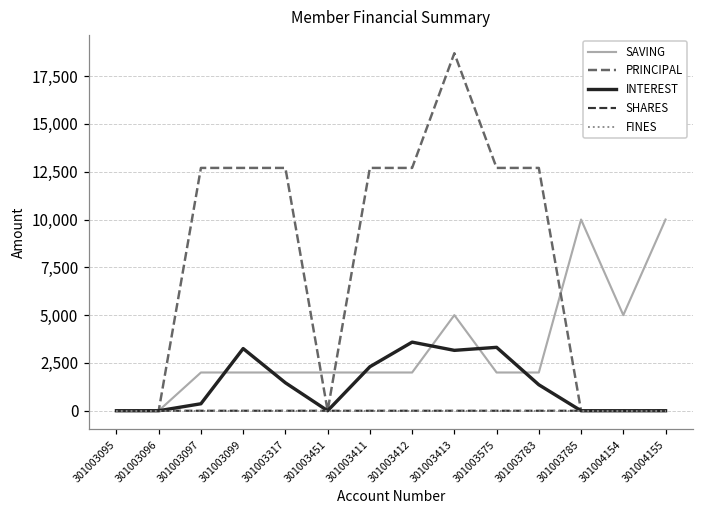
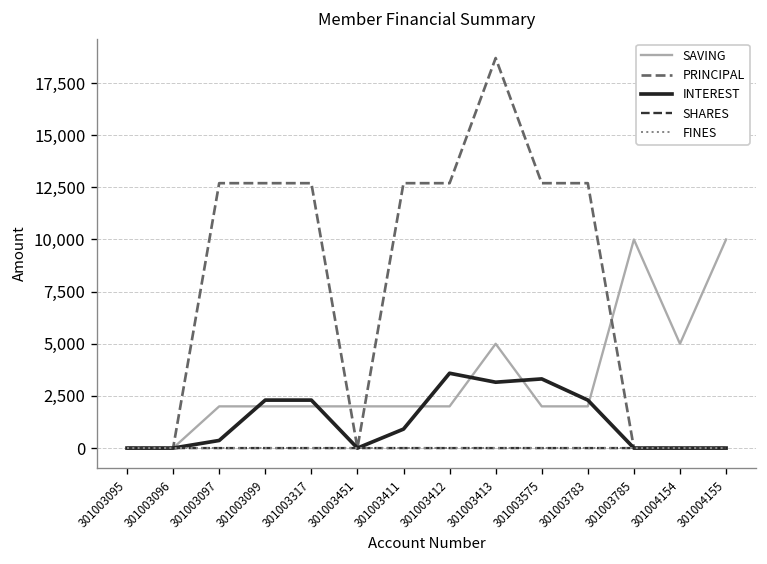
INTEREST, 301003099: 3,300 -> 2,300
INTEREST, 301003317: 1,500 -> 2,300
INTEREST, 301003411: 2,300 -> 900
INTEREST, 301003783: 1,400 -> 2,300
